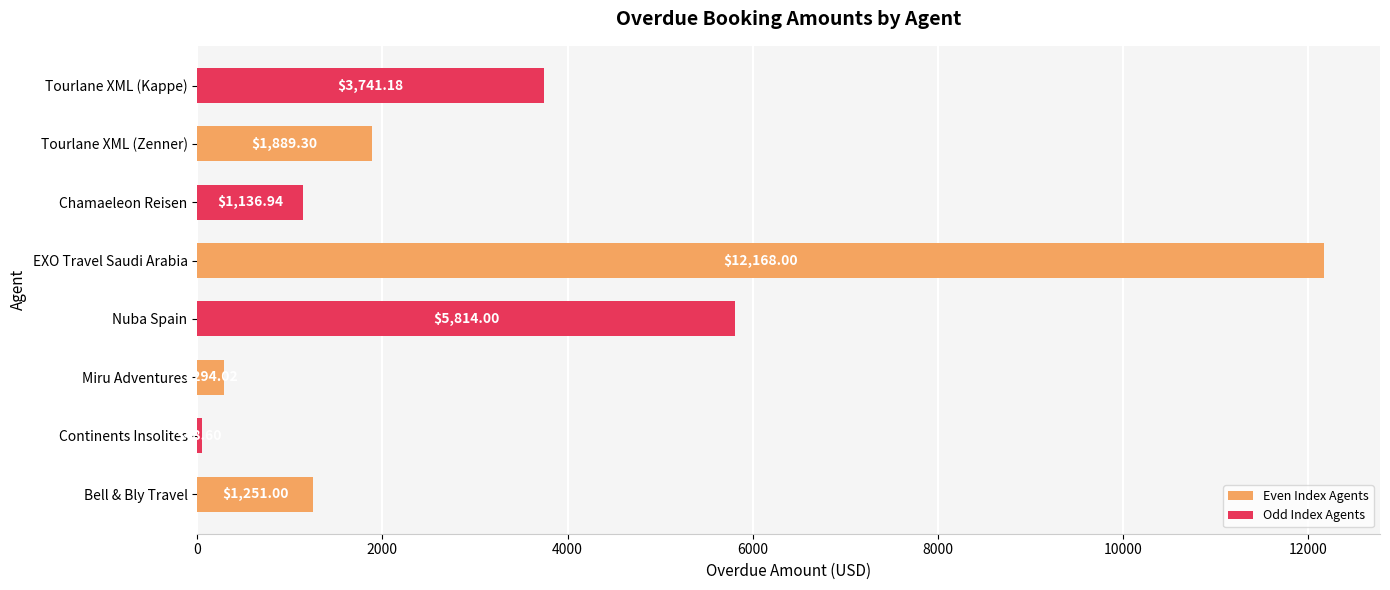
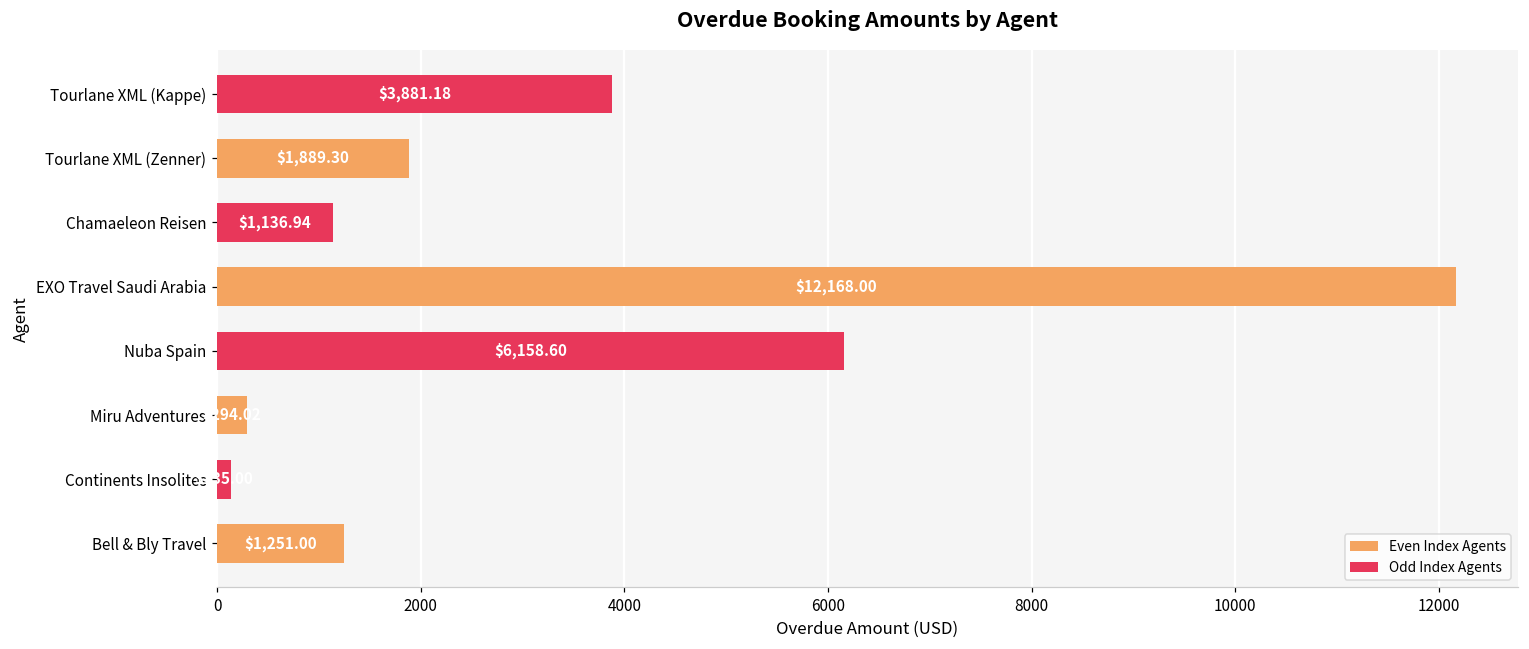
Tourlane XML (Kappe): $3,741.18 -> $3,881.18
Nuba Spain: $5,814.00 -> $6,158.60
Continents Insolites: 0 -> 100
